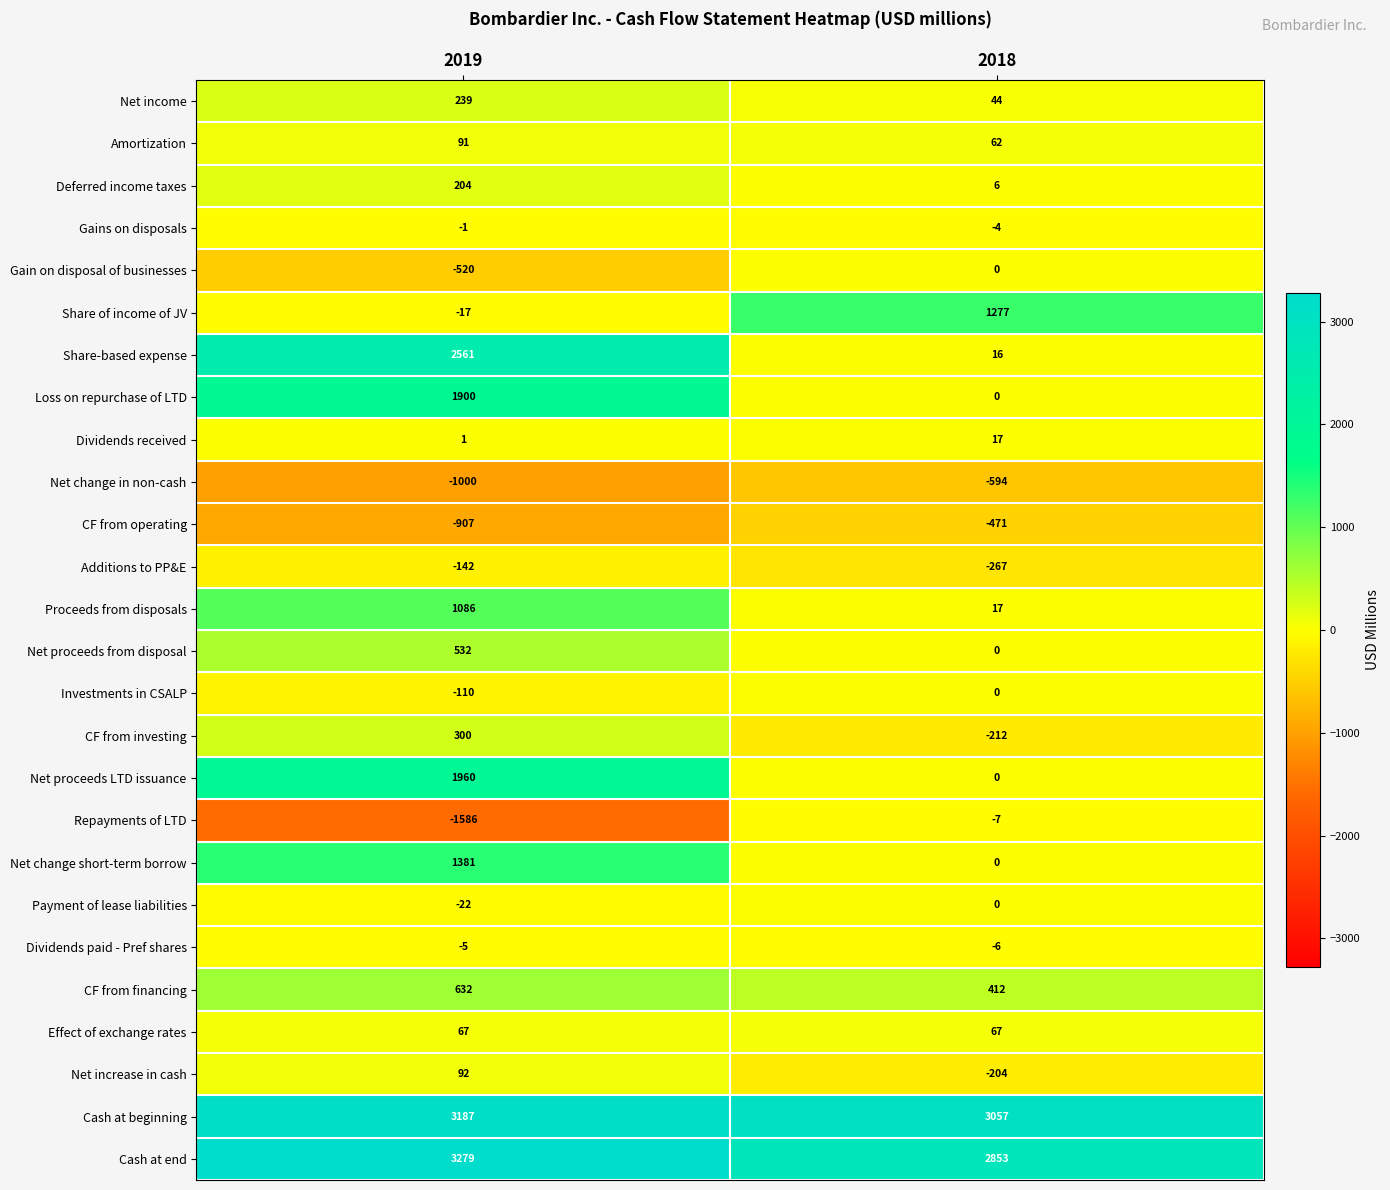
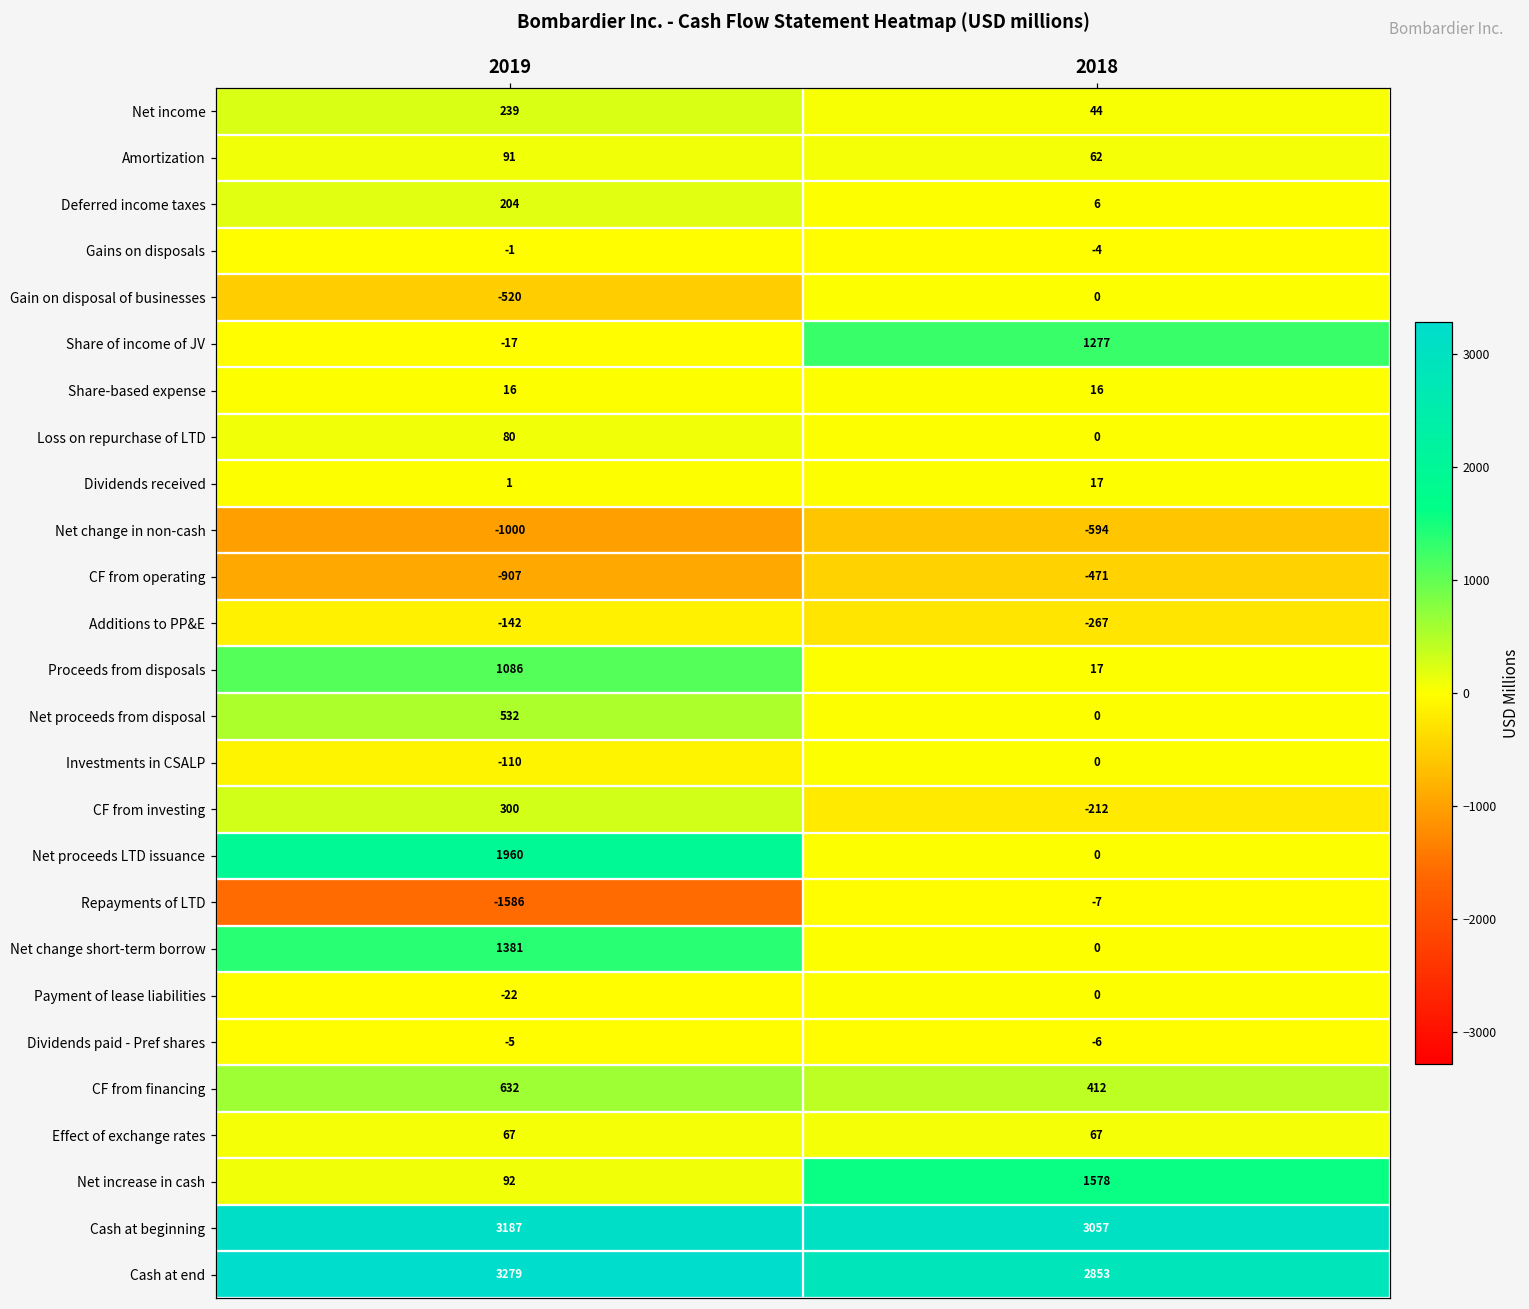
Share-based expense, 2019: 2561 -> 16
Loss on repurchase of LTD, 2019: 1900 -> 80
Net increase in cash, 2018: -204 -> 1578
